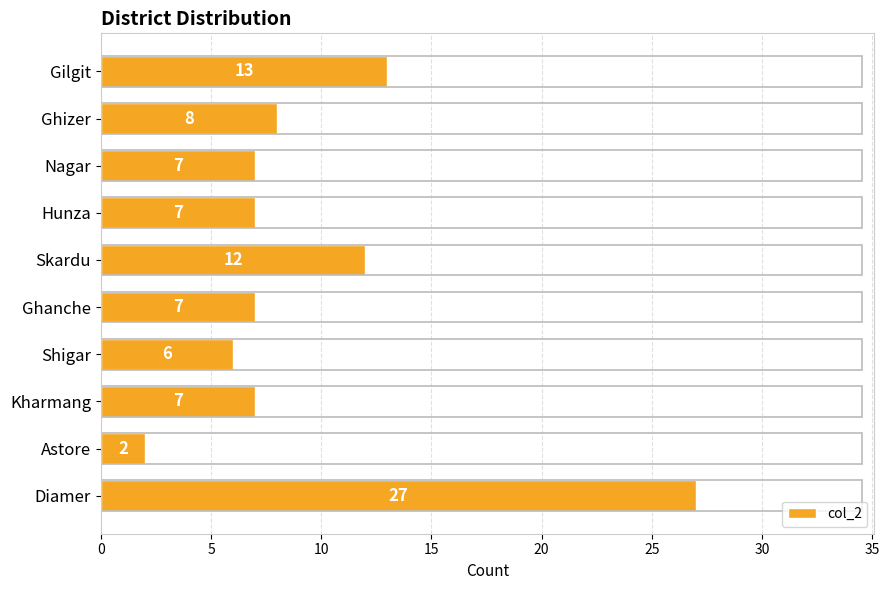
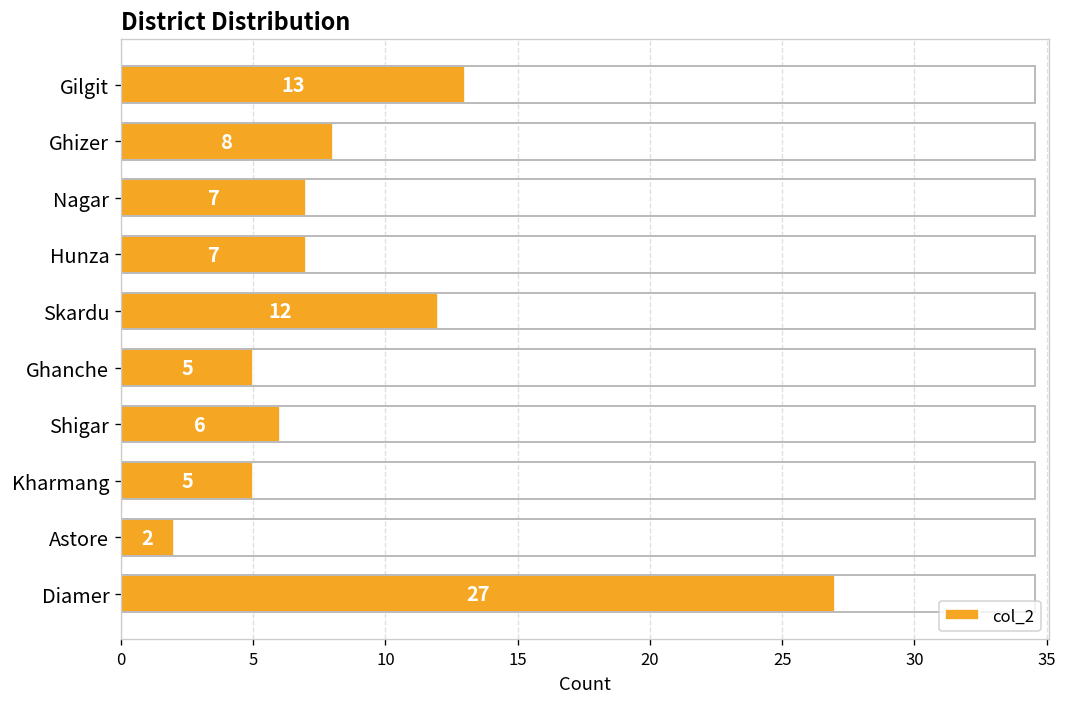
Ghanche: 7 -> 5
Kharmang: 7 -> 5
